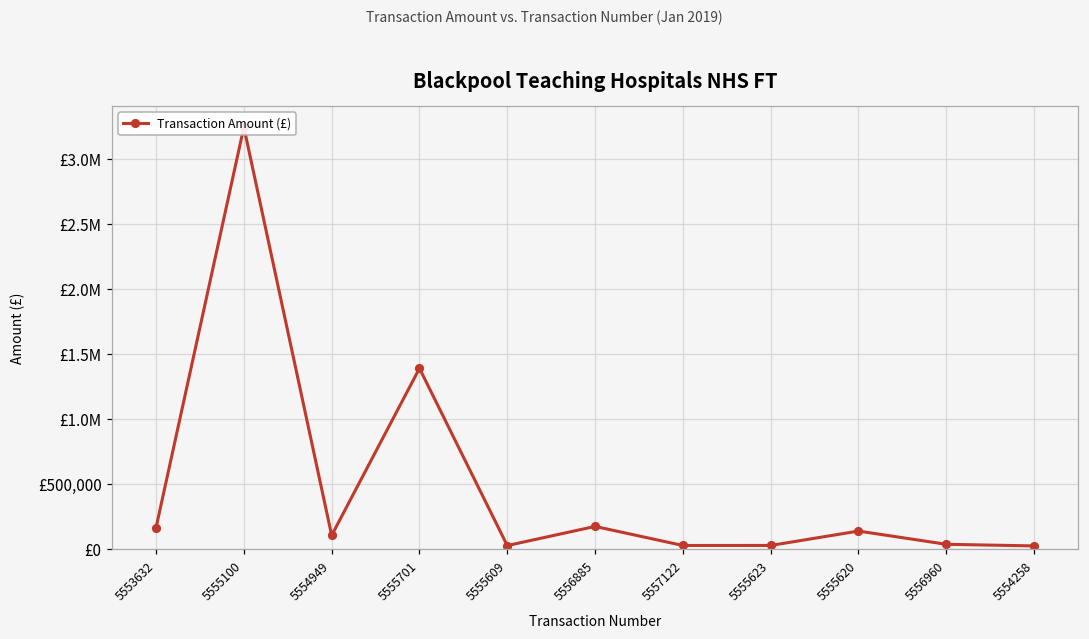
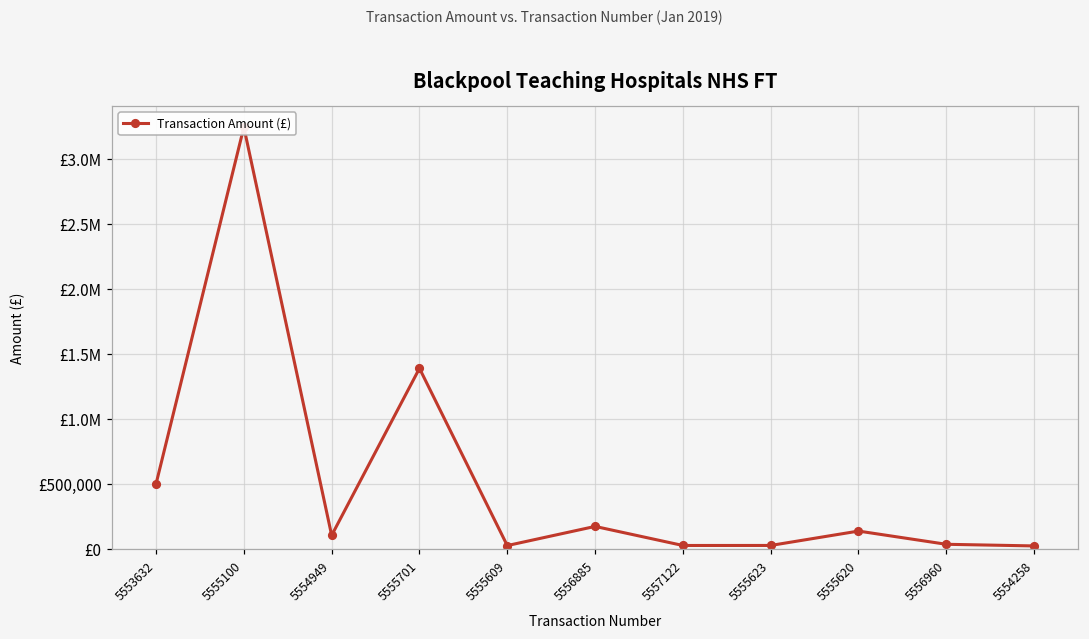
5553632: £170,000 -> £500,000
